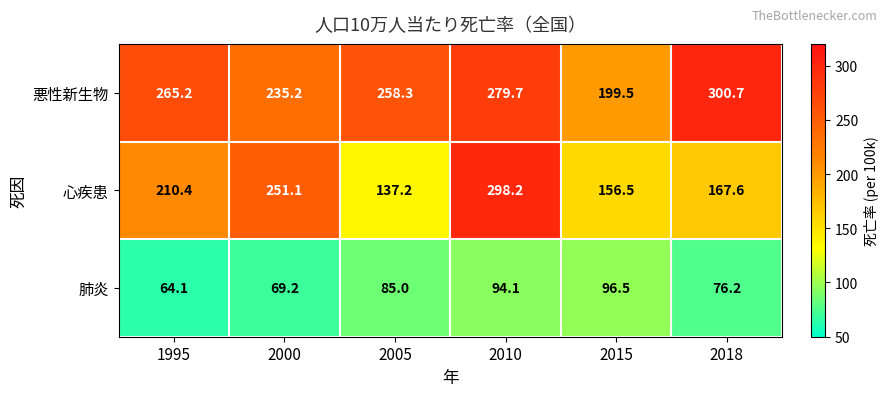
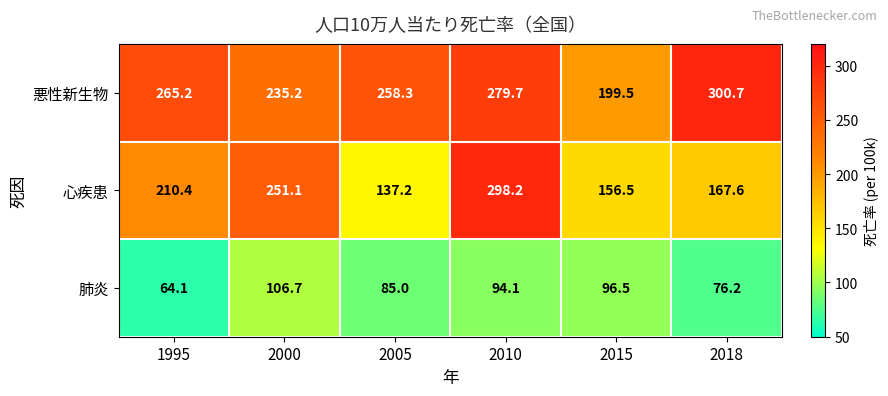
肺炎, 2000: 69.2 -> 106.7
